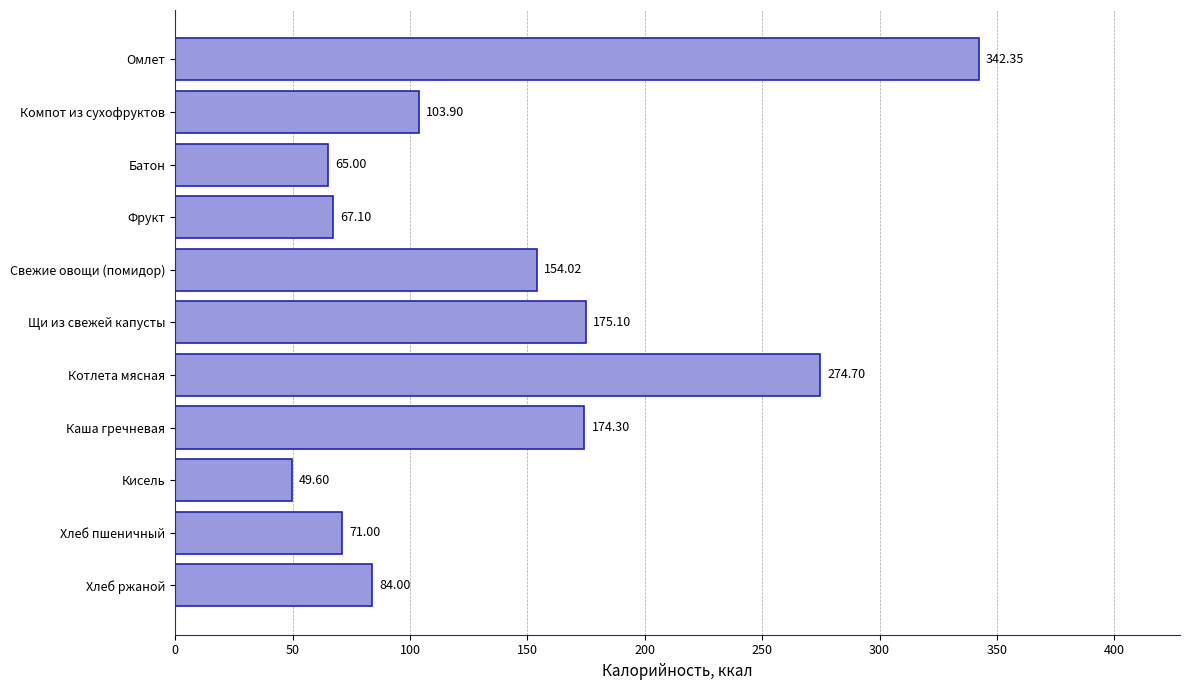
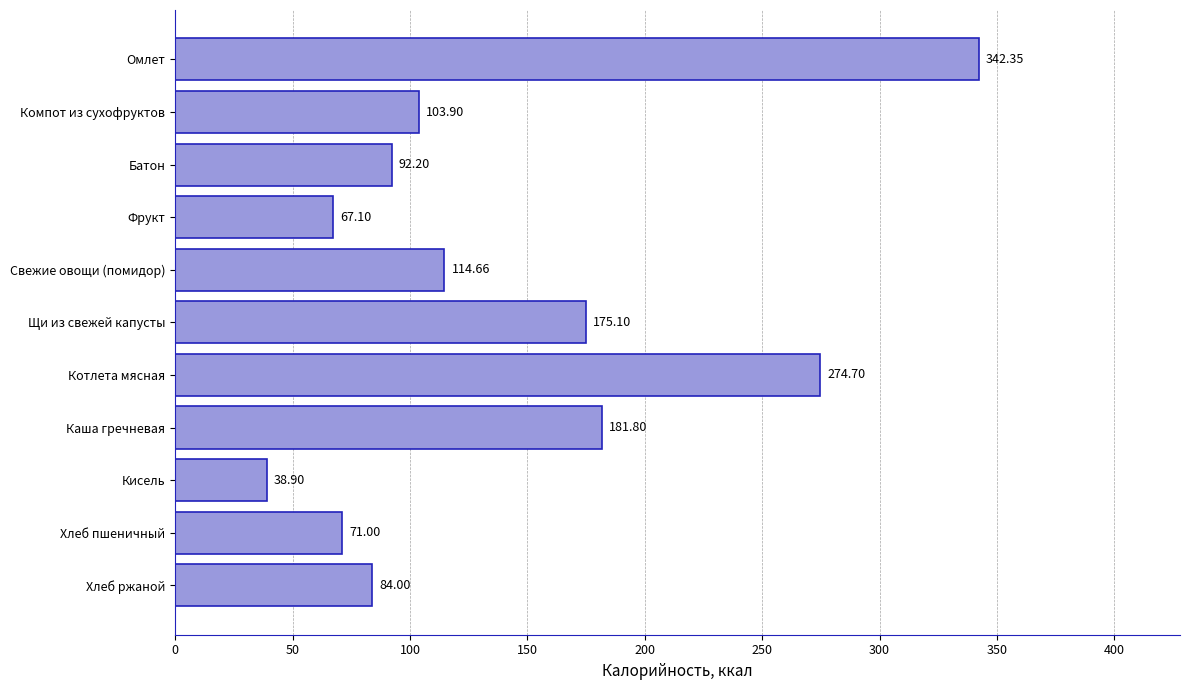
Батон: 65.00 -> 92.20
Свежие овощи (помидор): 154.02 -> 114.66
Каша гречневая: 174.30 -> 181.80
Кисель: 49.60 -> 38.90
